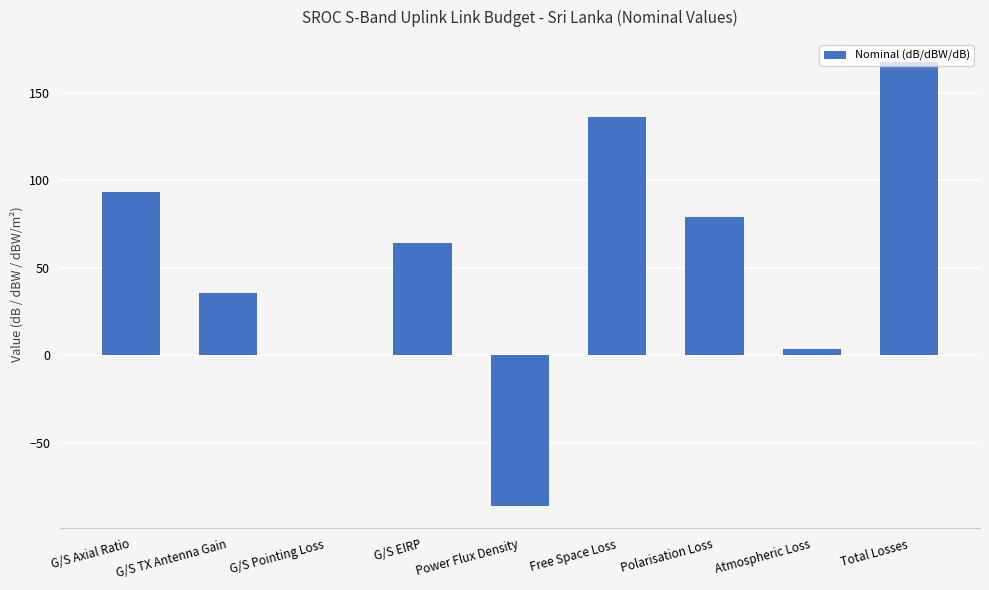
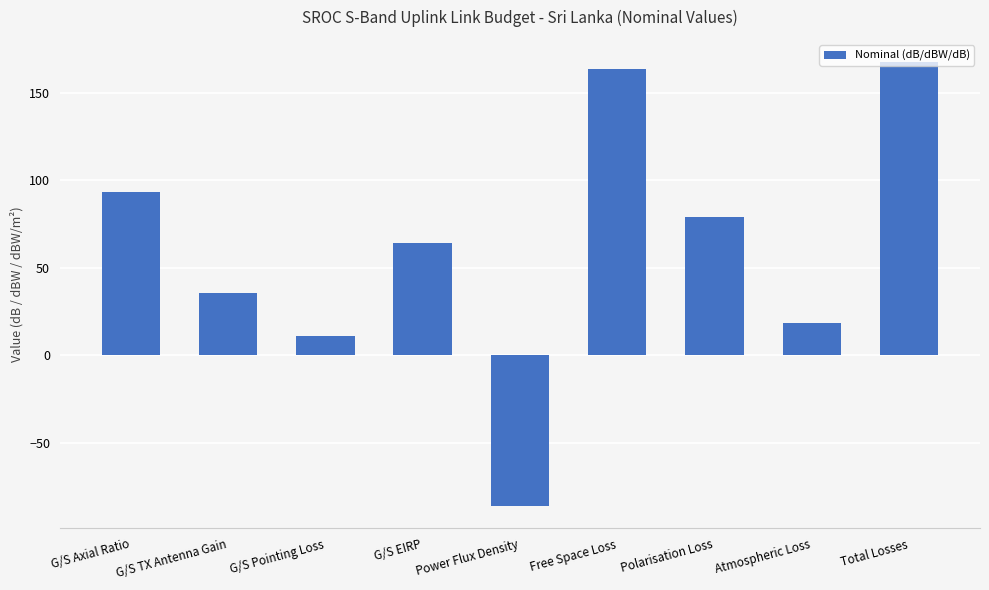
G/S Pointing Loss: 0 -> 11
Free Space Loss: 136 -> 164
Atmospheric Loss: 4 -> 19
